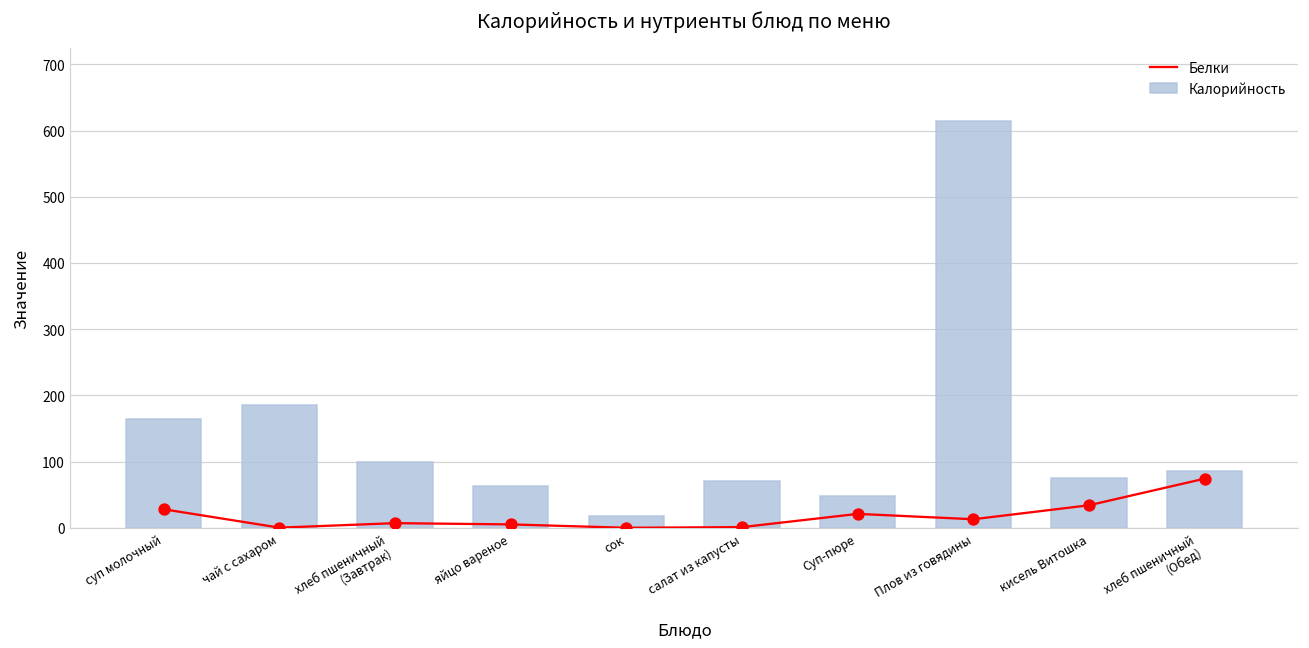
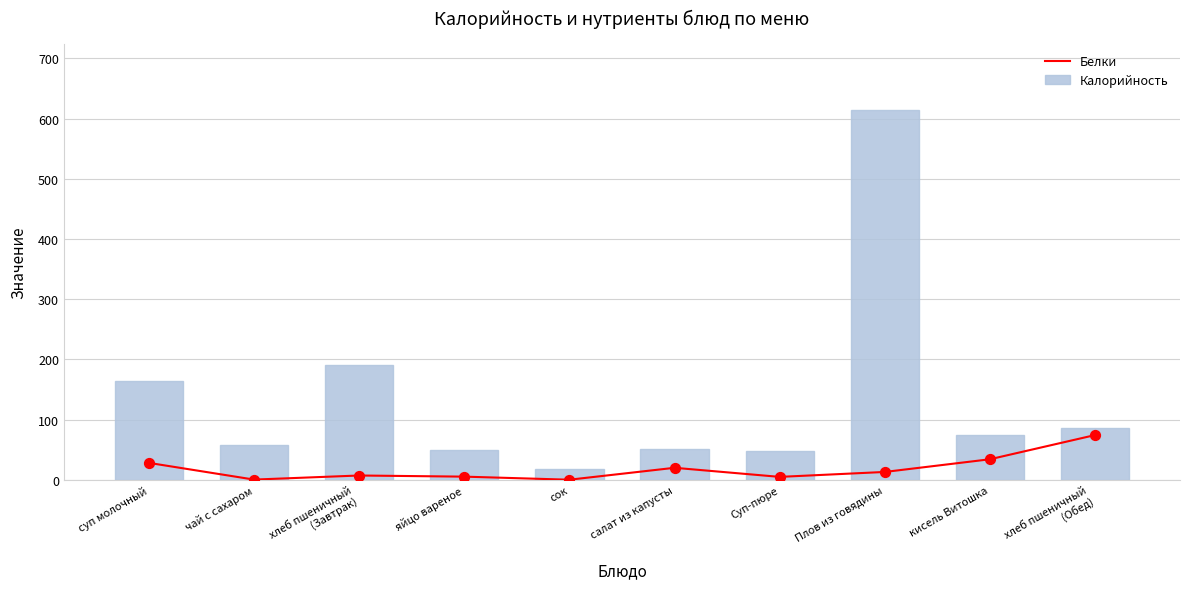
Калорийность, чай с сахаром: 190 -> 60
Калорийность, хлеб пшеничный (Завтрак): 100 -> 190
Калорийность, яйцо вареное: 60 -> 50
Калорийность, салат из капусты: 70 -> 50
Белки, салат из капусты: 0 -> 20
Белки, Суп-пюре: 20 -> 0
